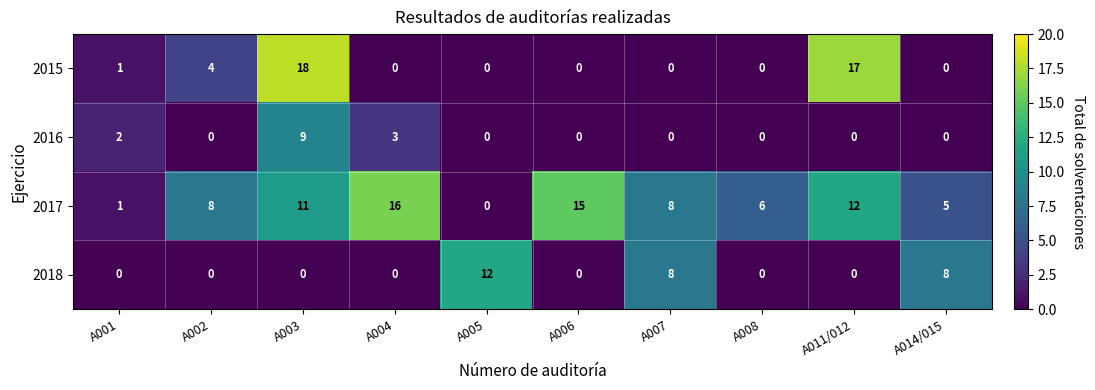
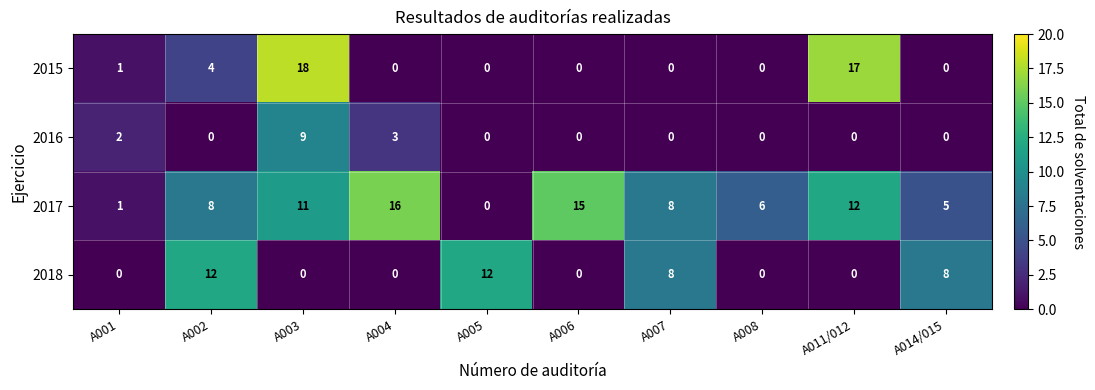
2018, A002: 0 -> 12
